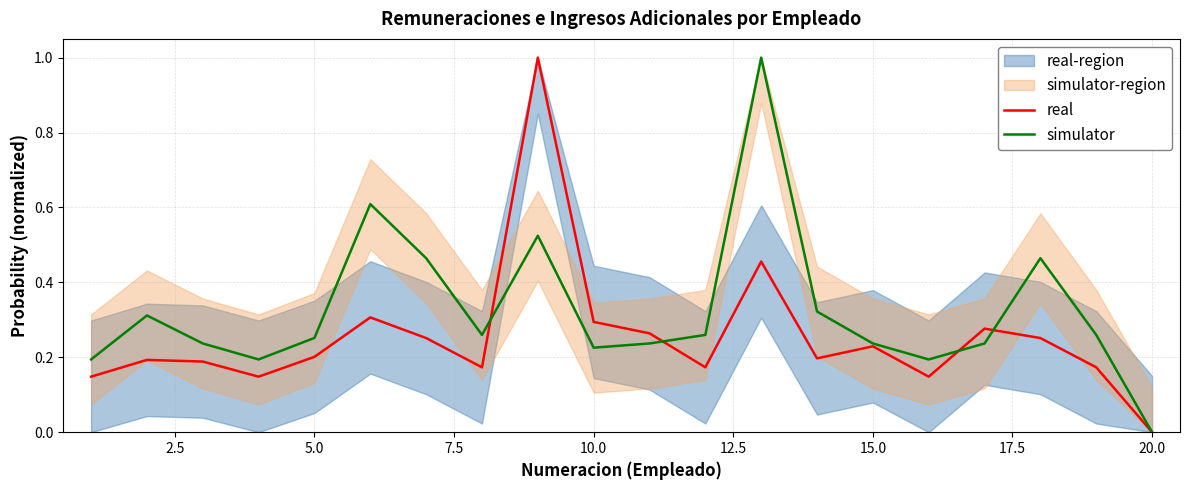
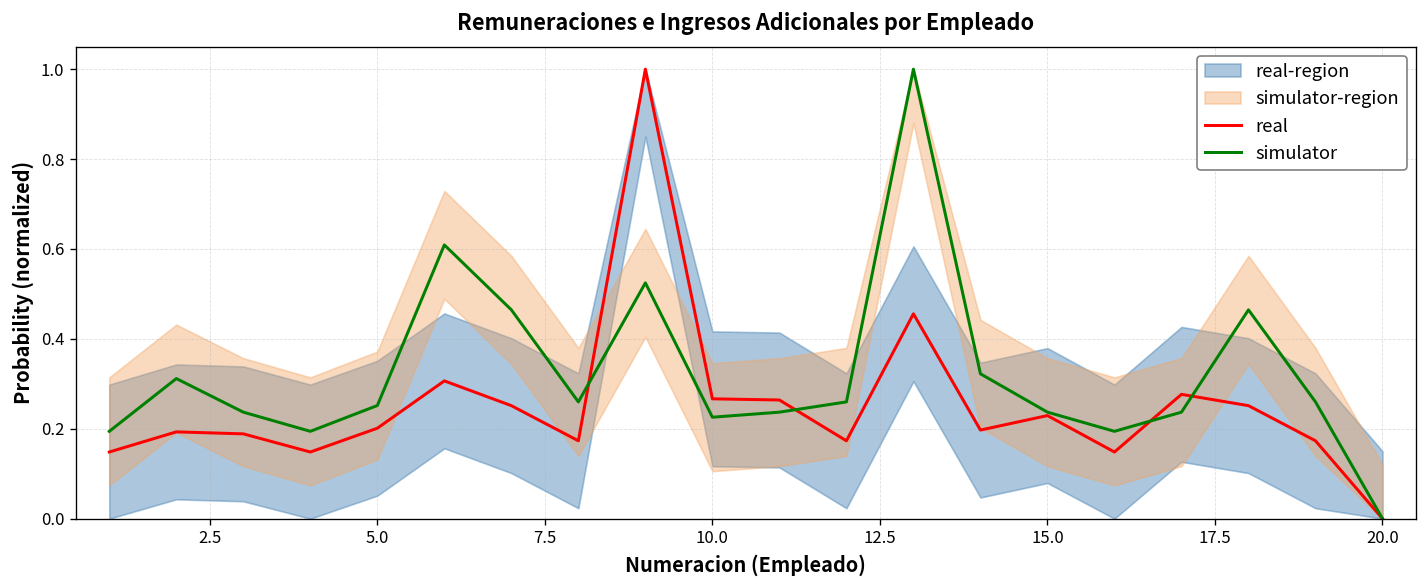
real, 10.0: 0.29 -> 0.27
